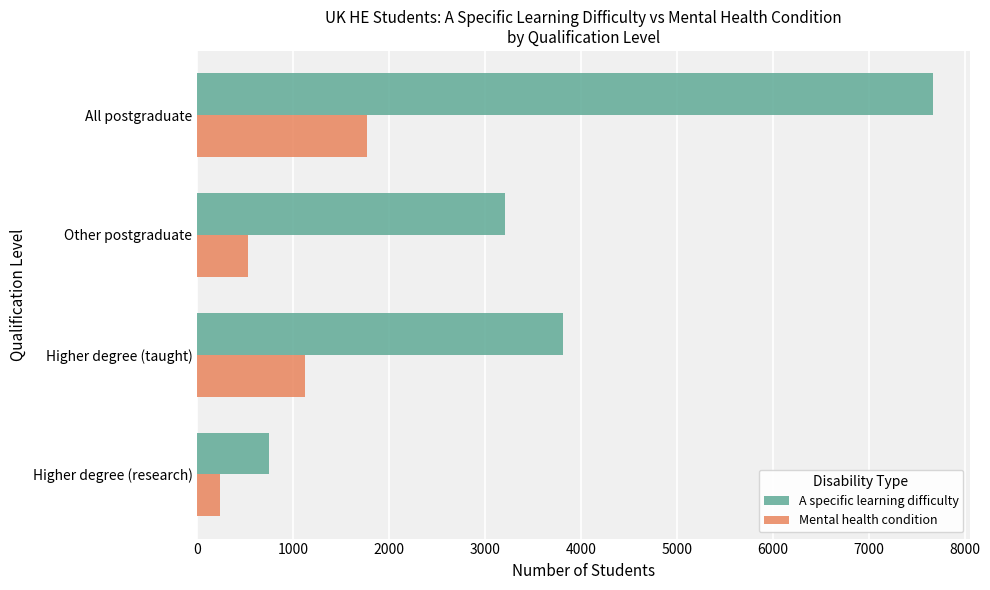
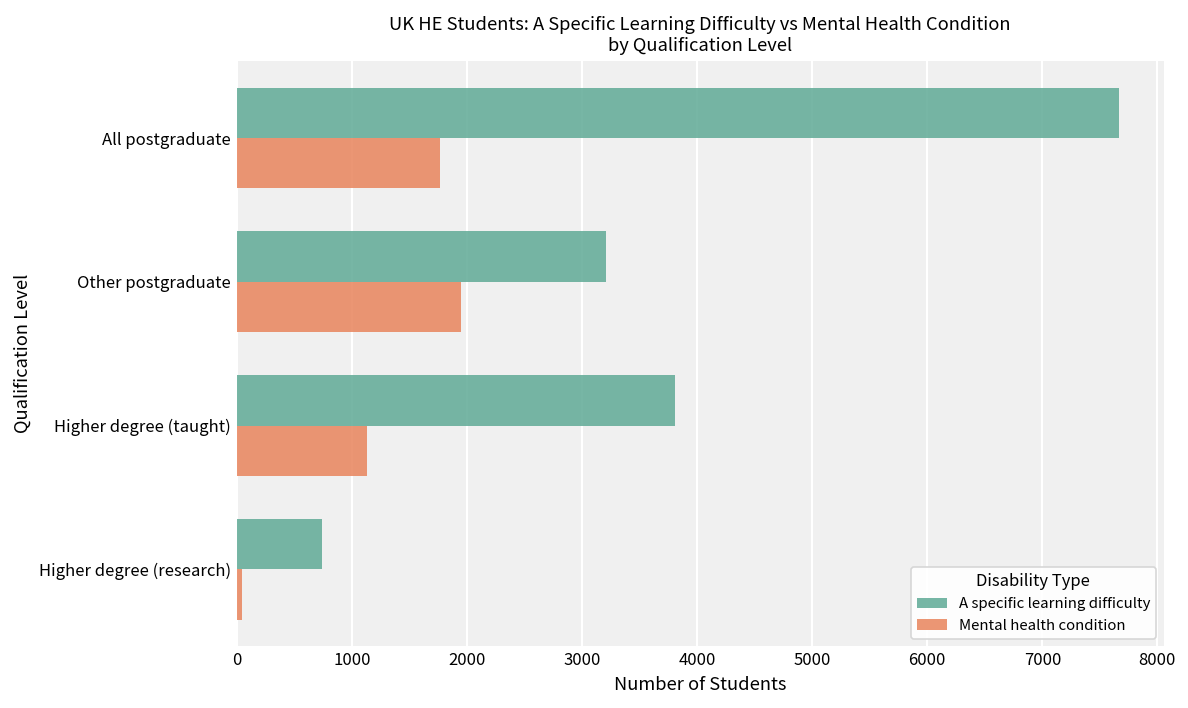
Mental health condition, Other postgraduate: 500 -> 1900
Mental health condition, Higher degree (research): 200 -> 0
